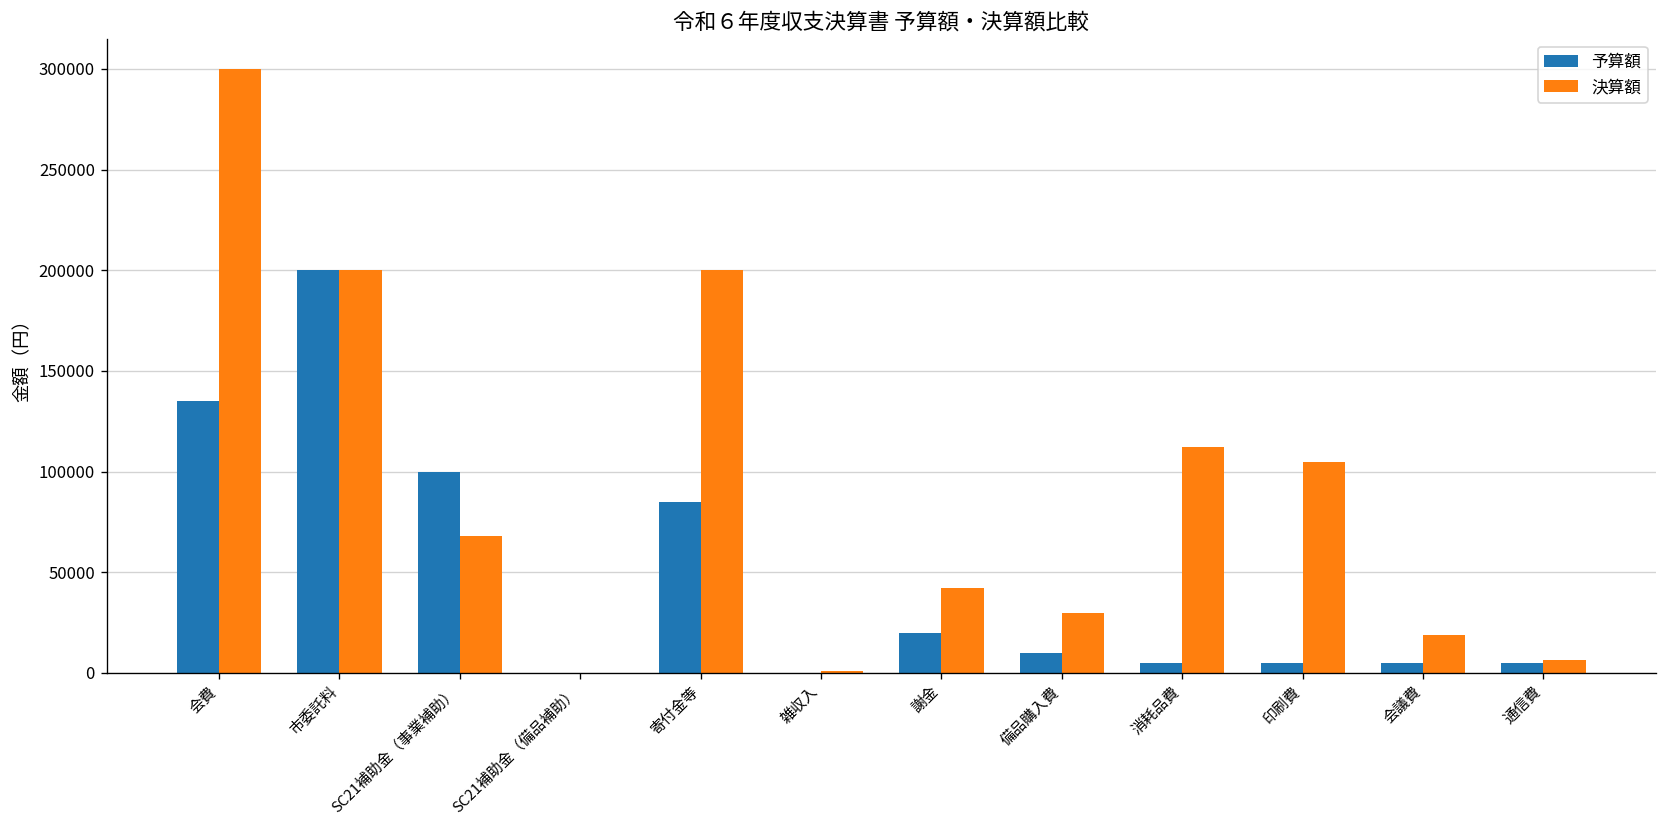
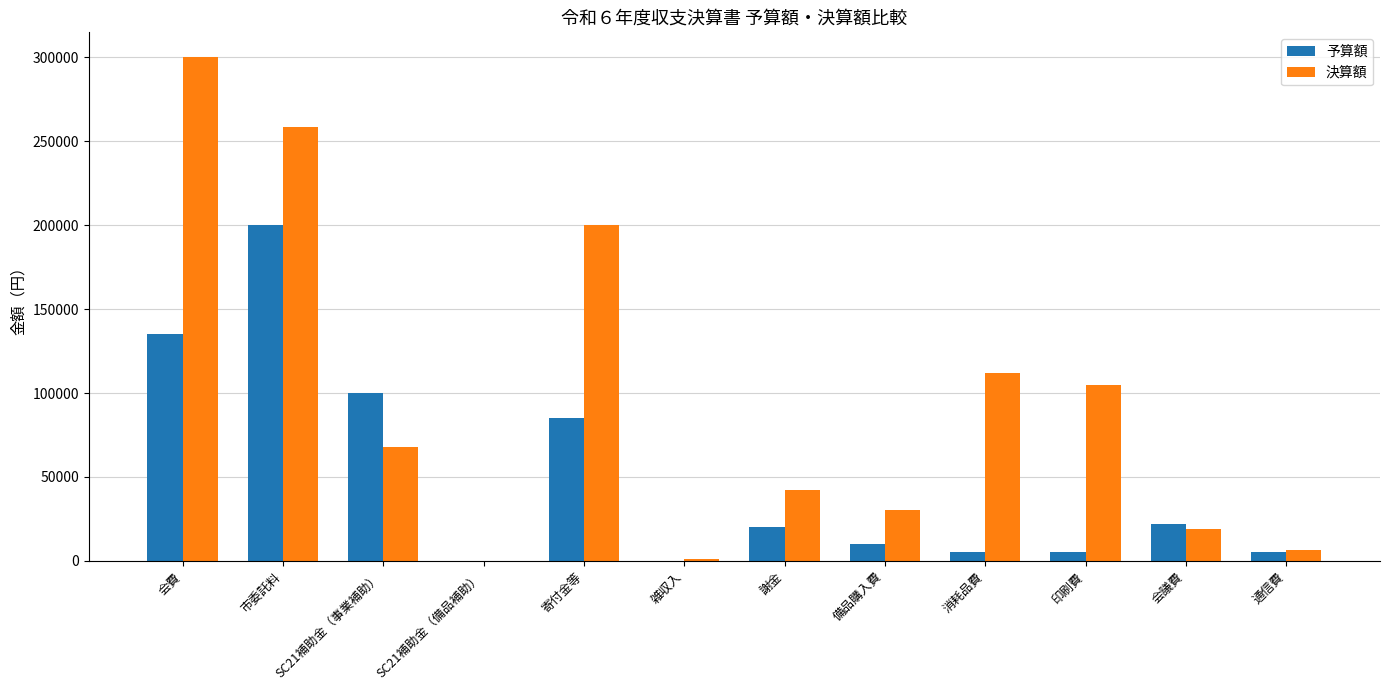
決算額, 市委託料: 200000 -> 258000
予算額, 会議費: 5000 -> 22000
